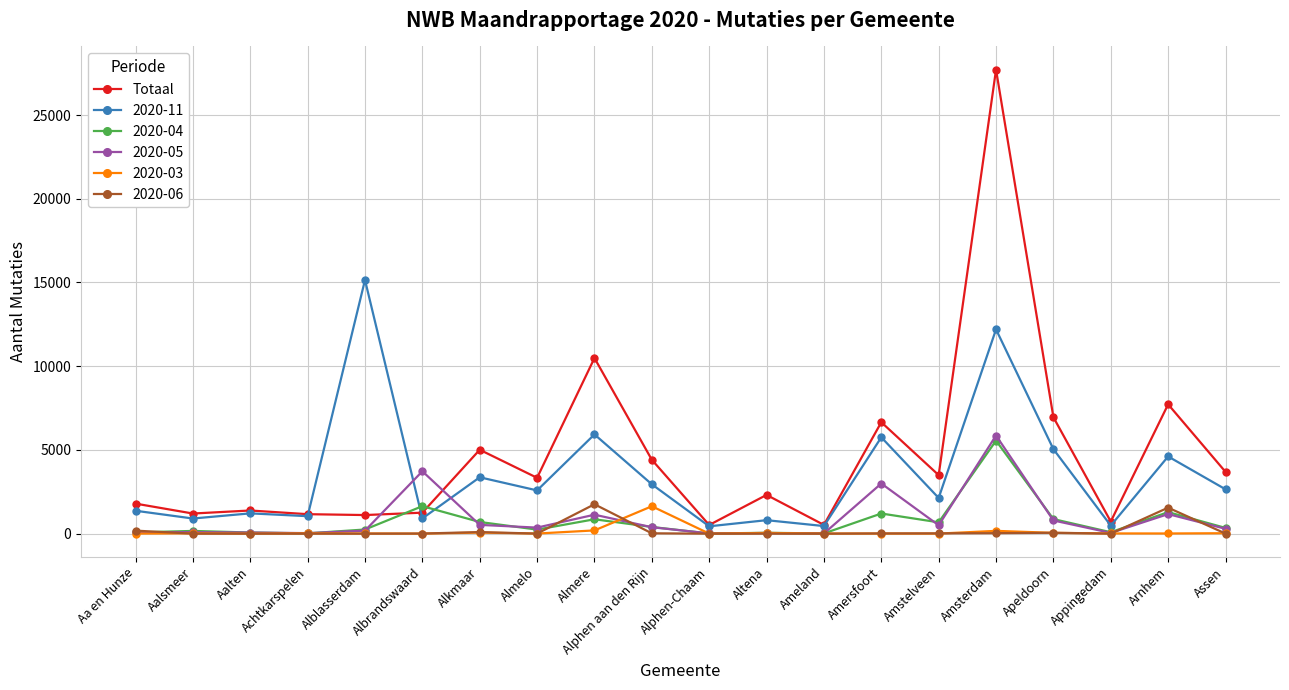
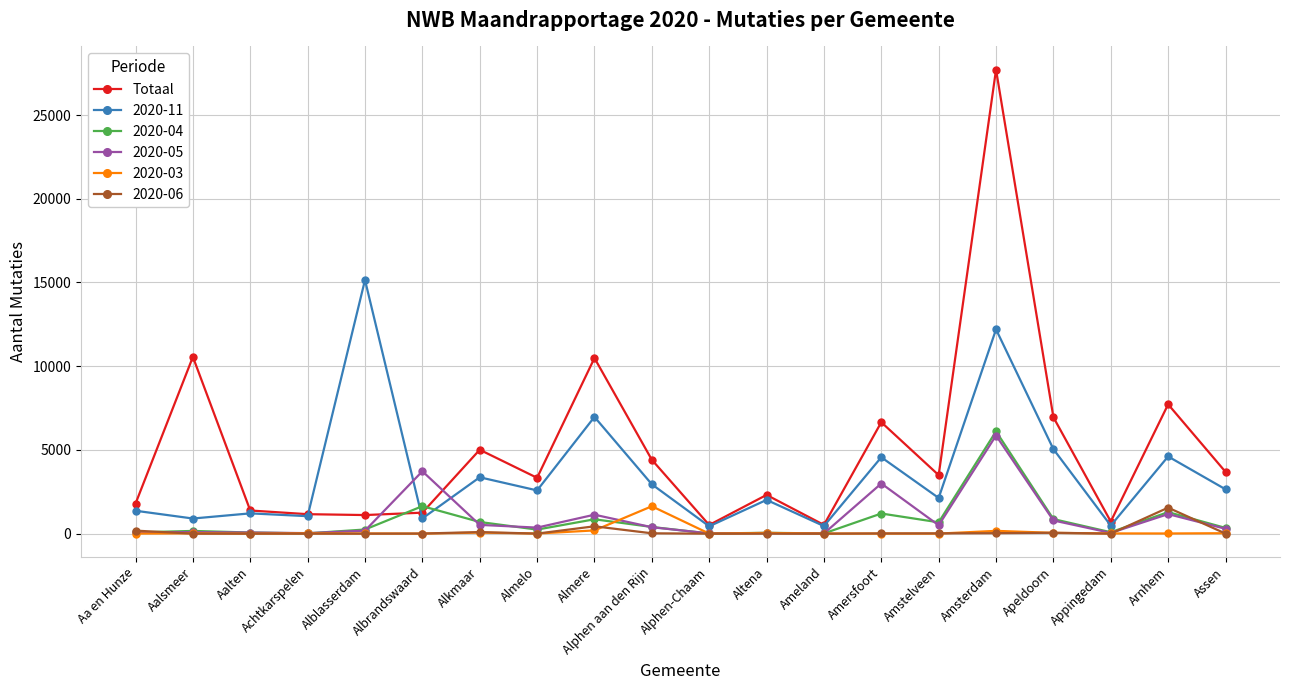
Totaal, Aalsmeer: 1200 -> 10600
2020-11, Almere: 5900 -> 7000
2020-06, Almere: 1800 -> 400
2020-11, Altena: 800 -> 2000
2020-11, Amersfoort: 5800 -> 4600
2020-04, Amsterdam: 5600 -> 6100
